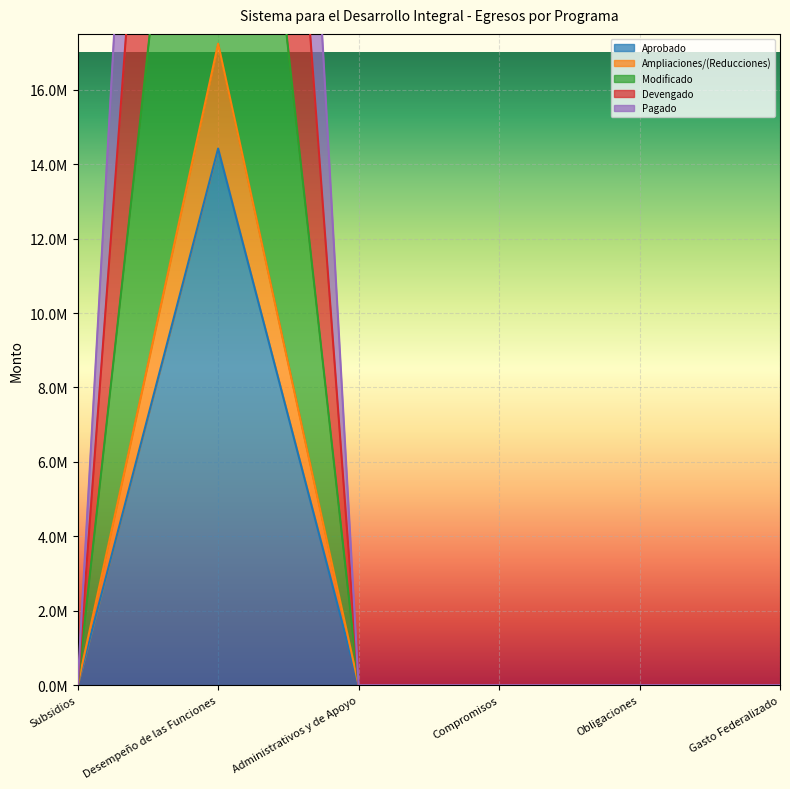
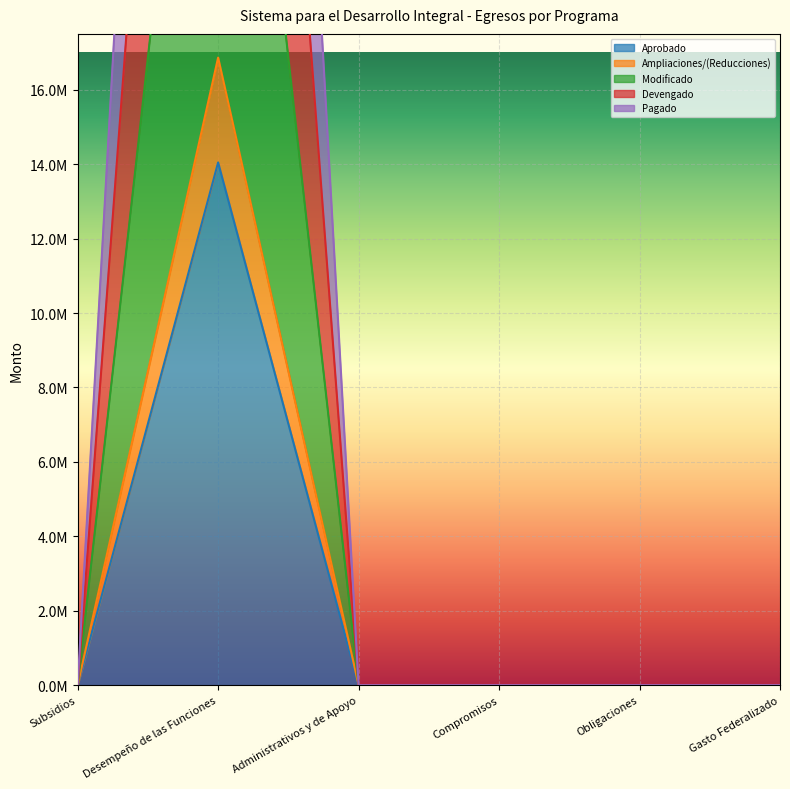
Aprobado, Desempeño de las Funciones: 14400000 -> 14000000
